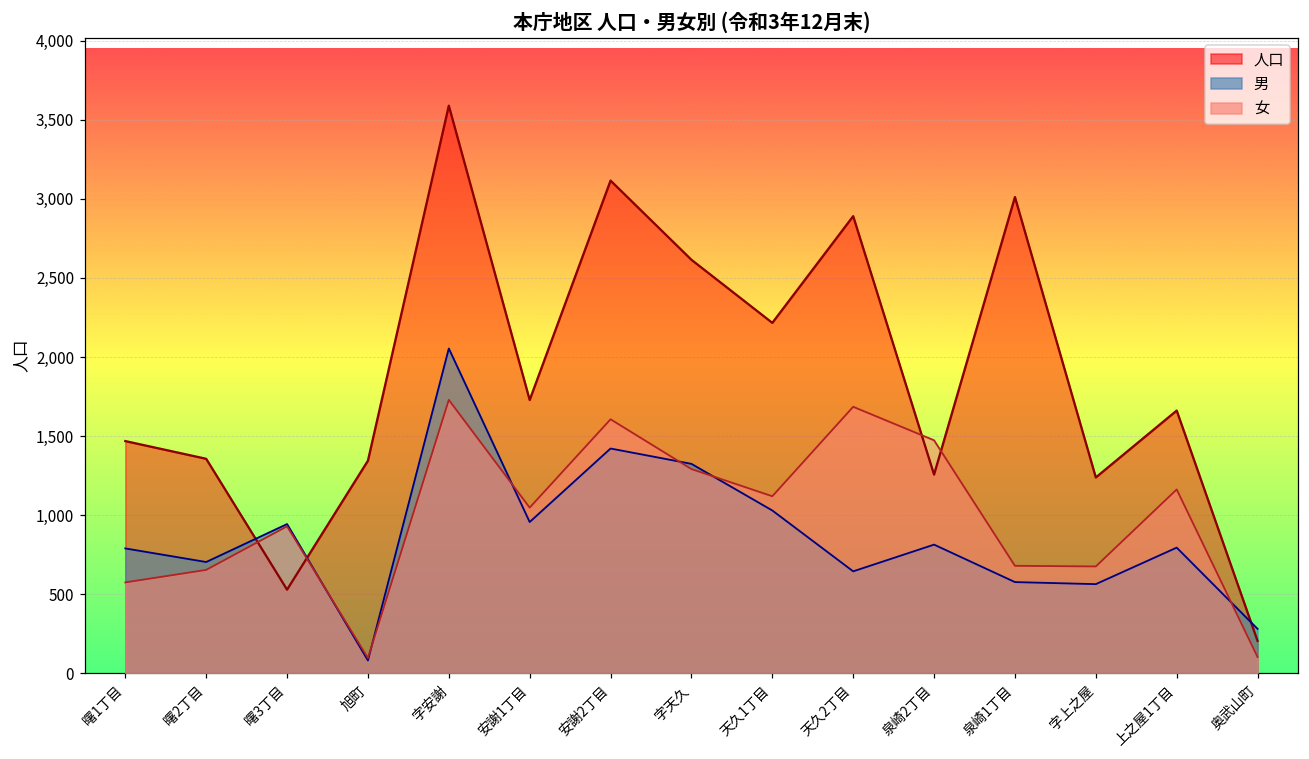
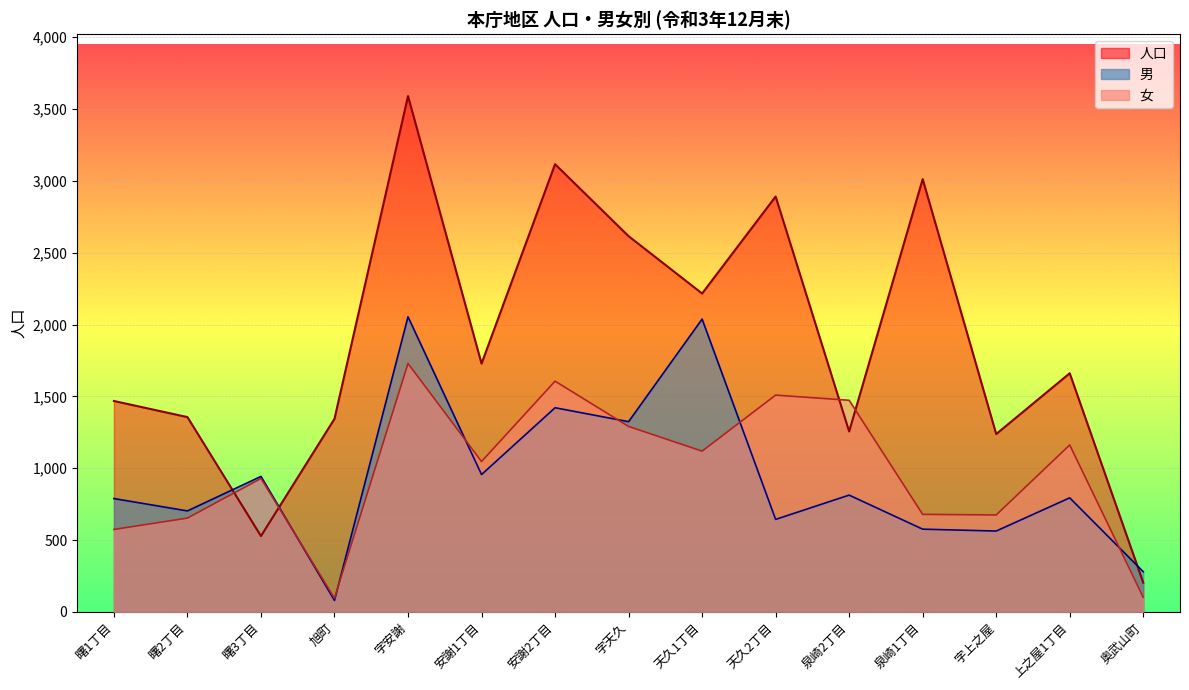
男, 天久1丁目: 1,030 -> 2,040
女, 天久2丁目: 1,690 -> 1,510
